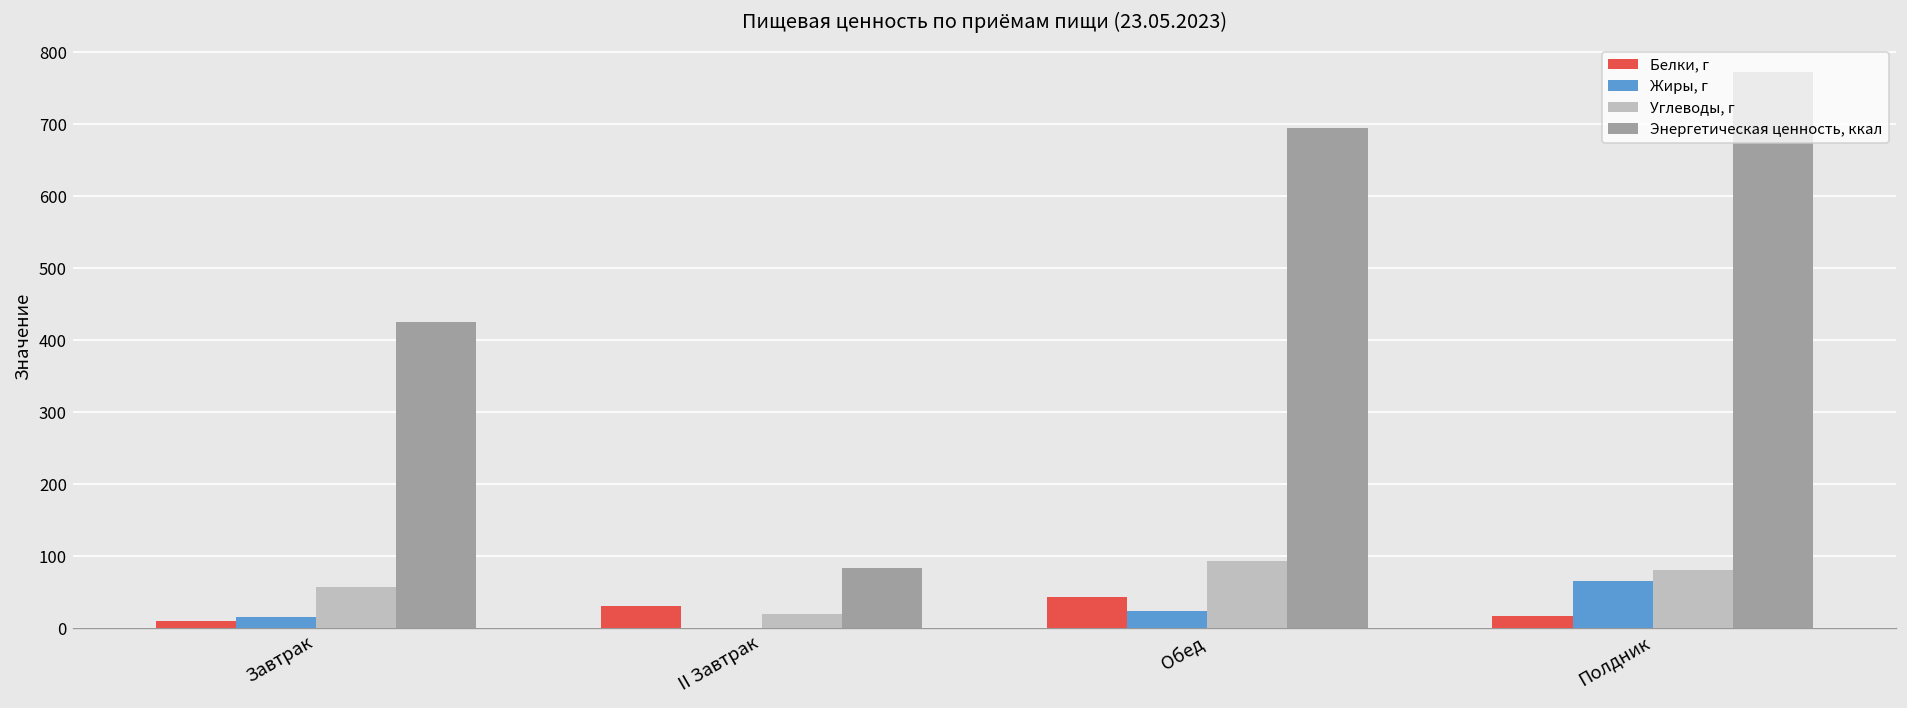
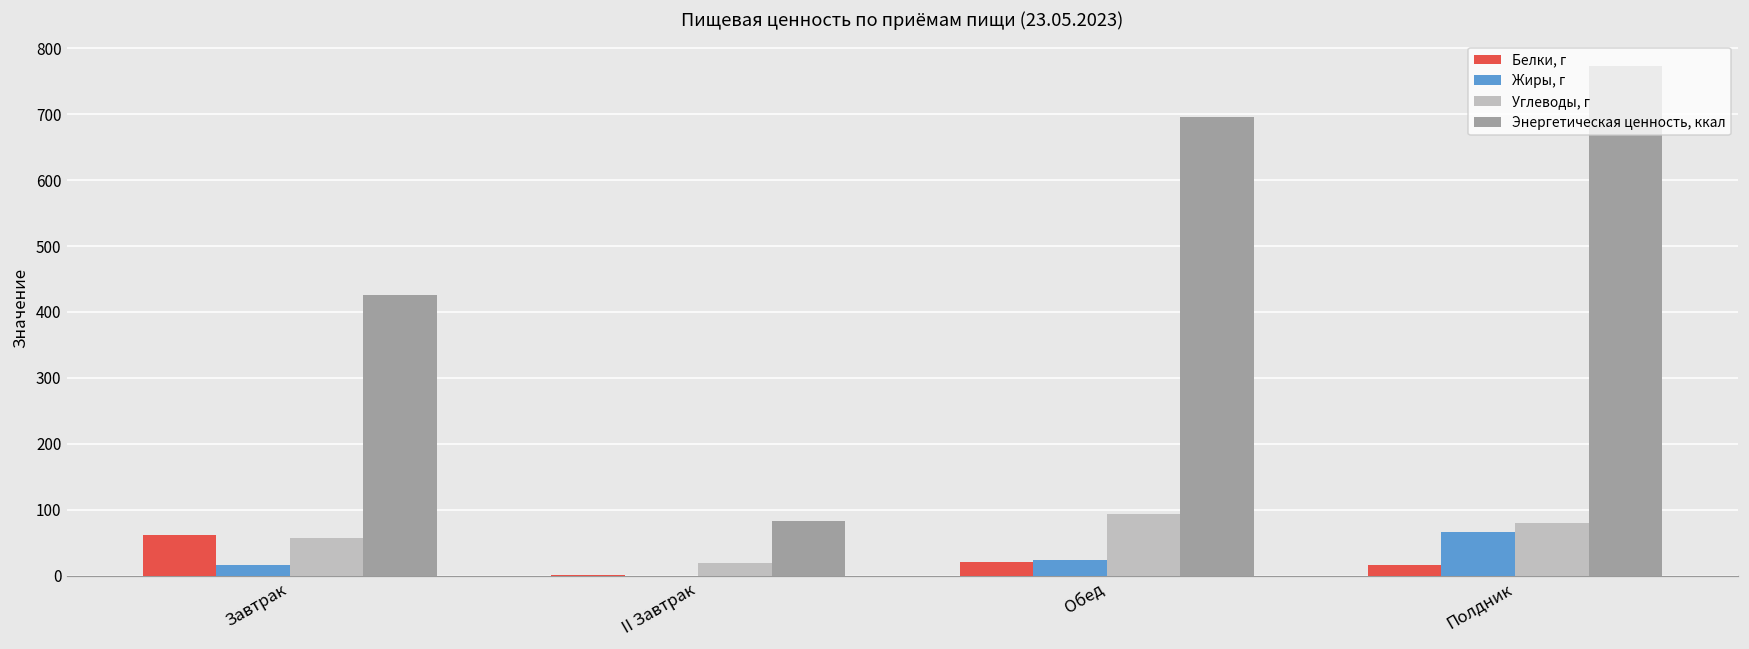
Белки, г, Завтрак: 10 -> 60
Белки, г, II Завтрак: 30 -> 0
Белки, г, Обед: 40 -> 20
